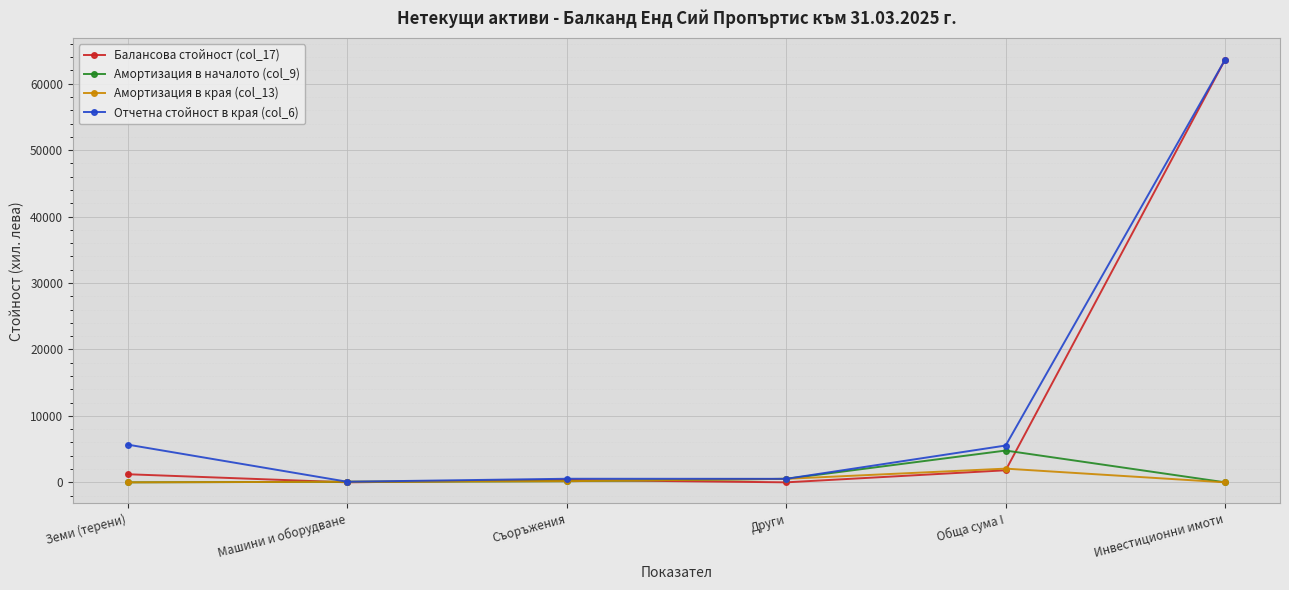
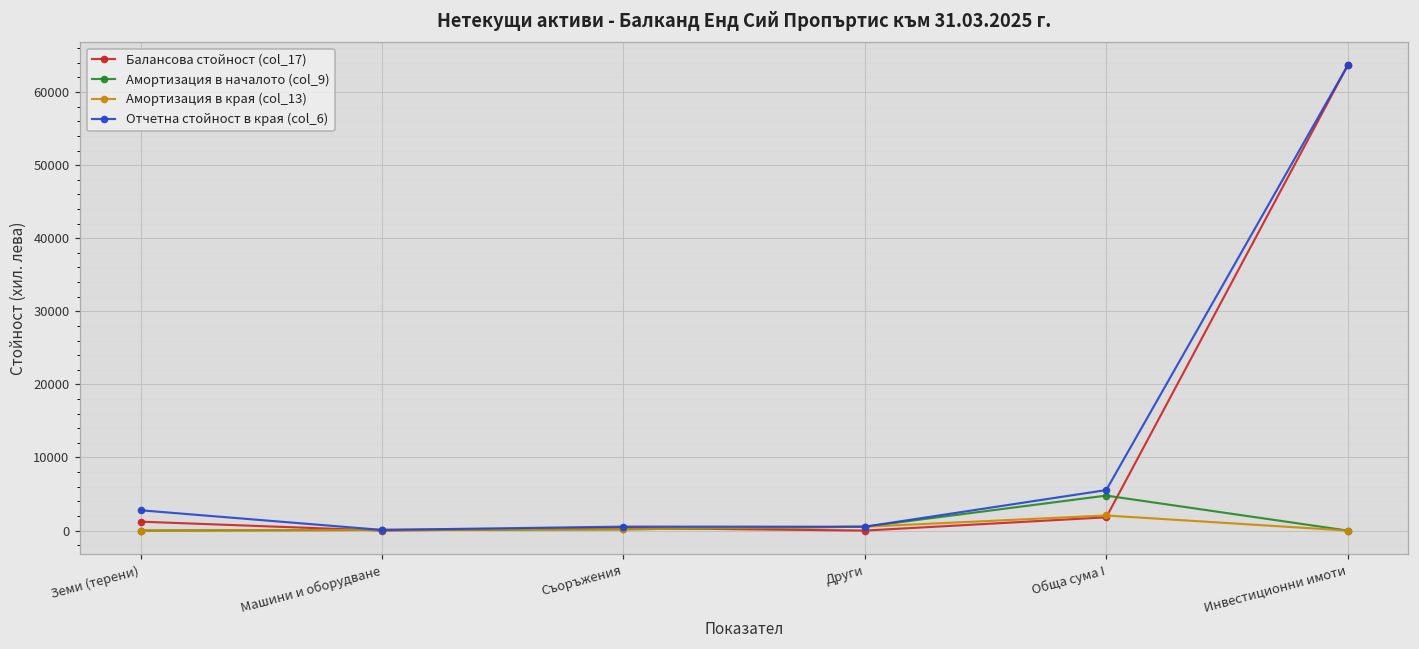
Отчетна стойност в края (col_6), Земи (терени): 6000 -> 3000
